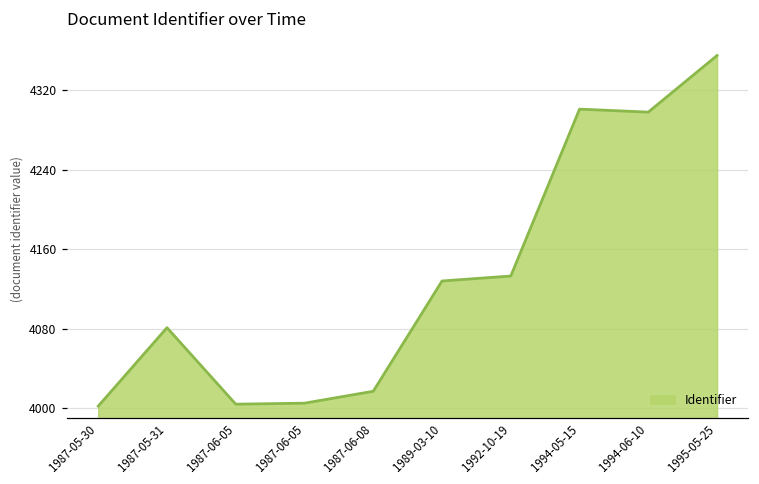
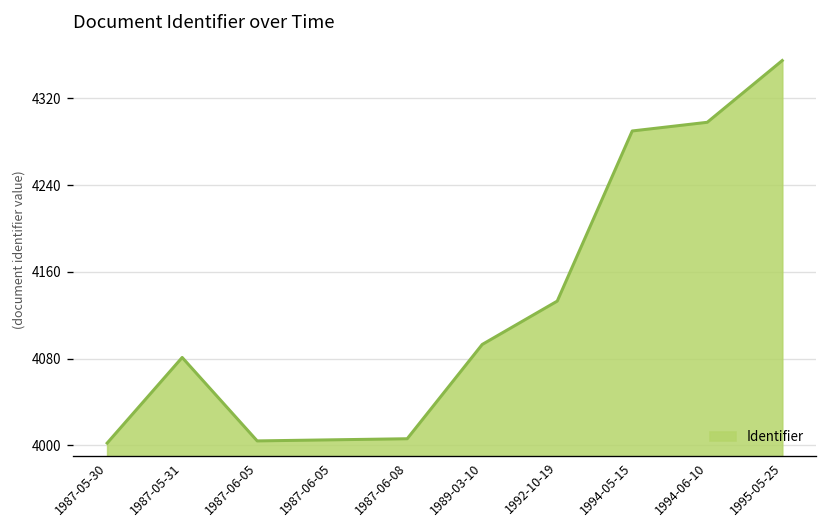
1987-06-08: 4020 -> 4010
1989-03-10: 4130 -> 4090
1994-05-15: 4300 -> 4290
